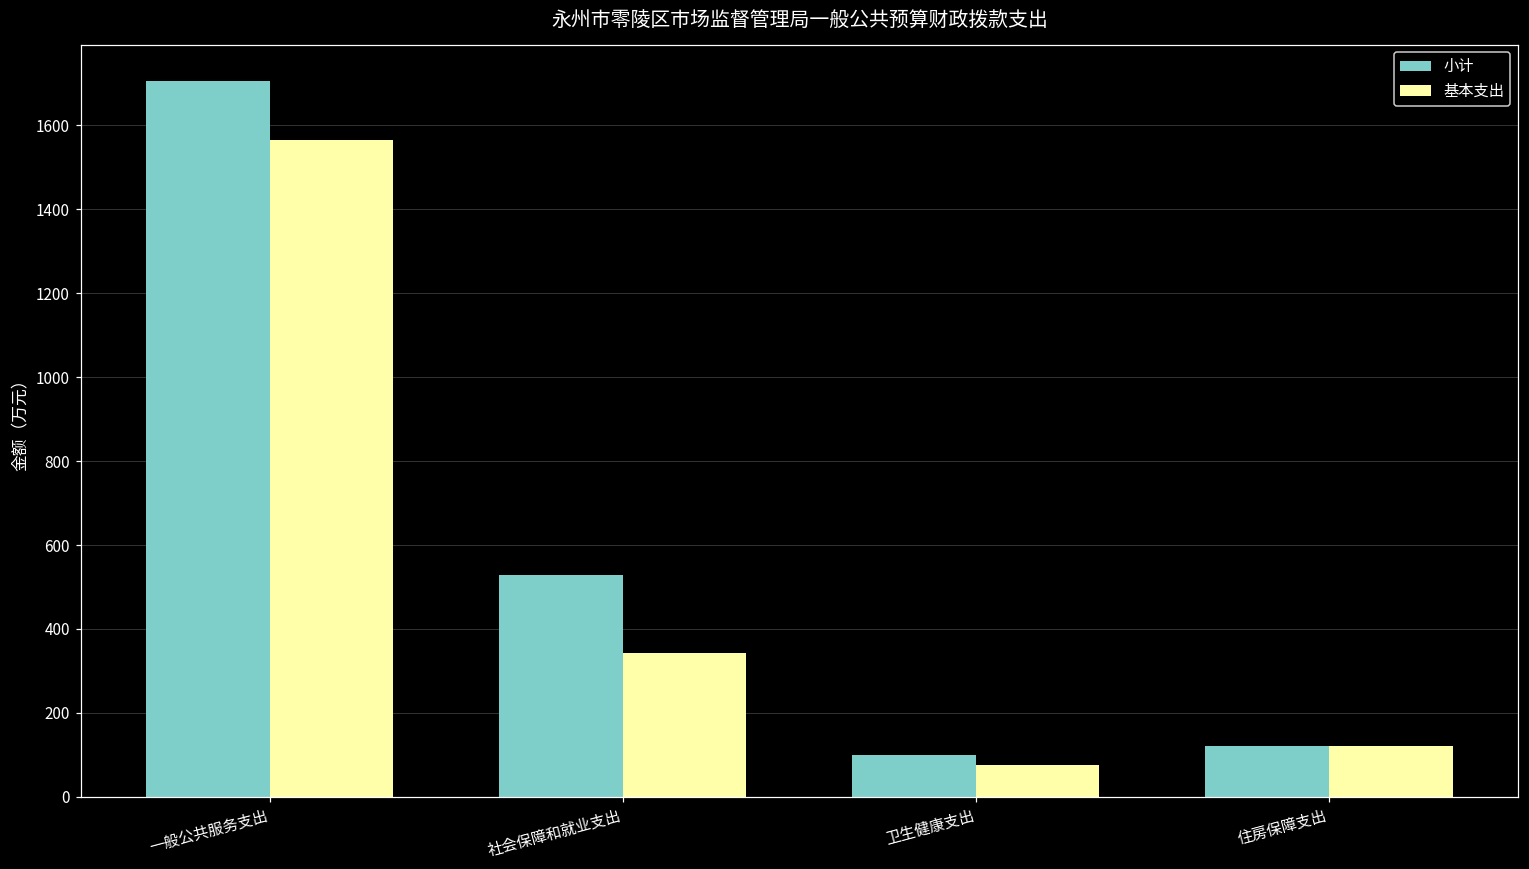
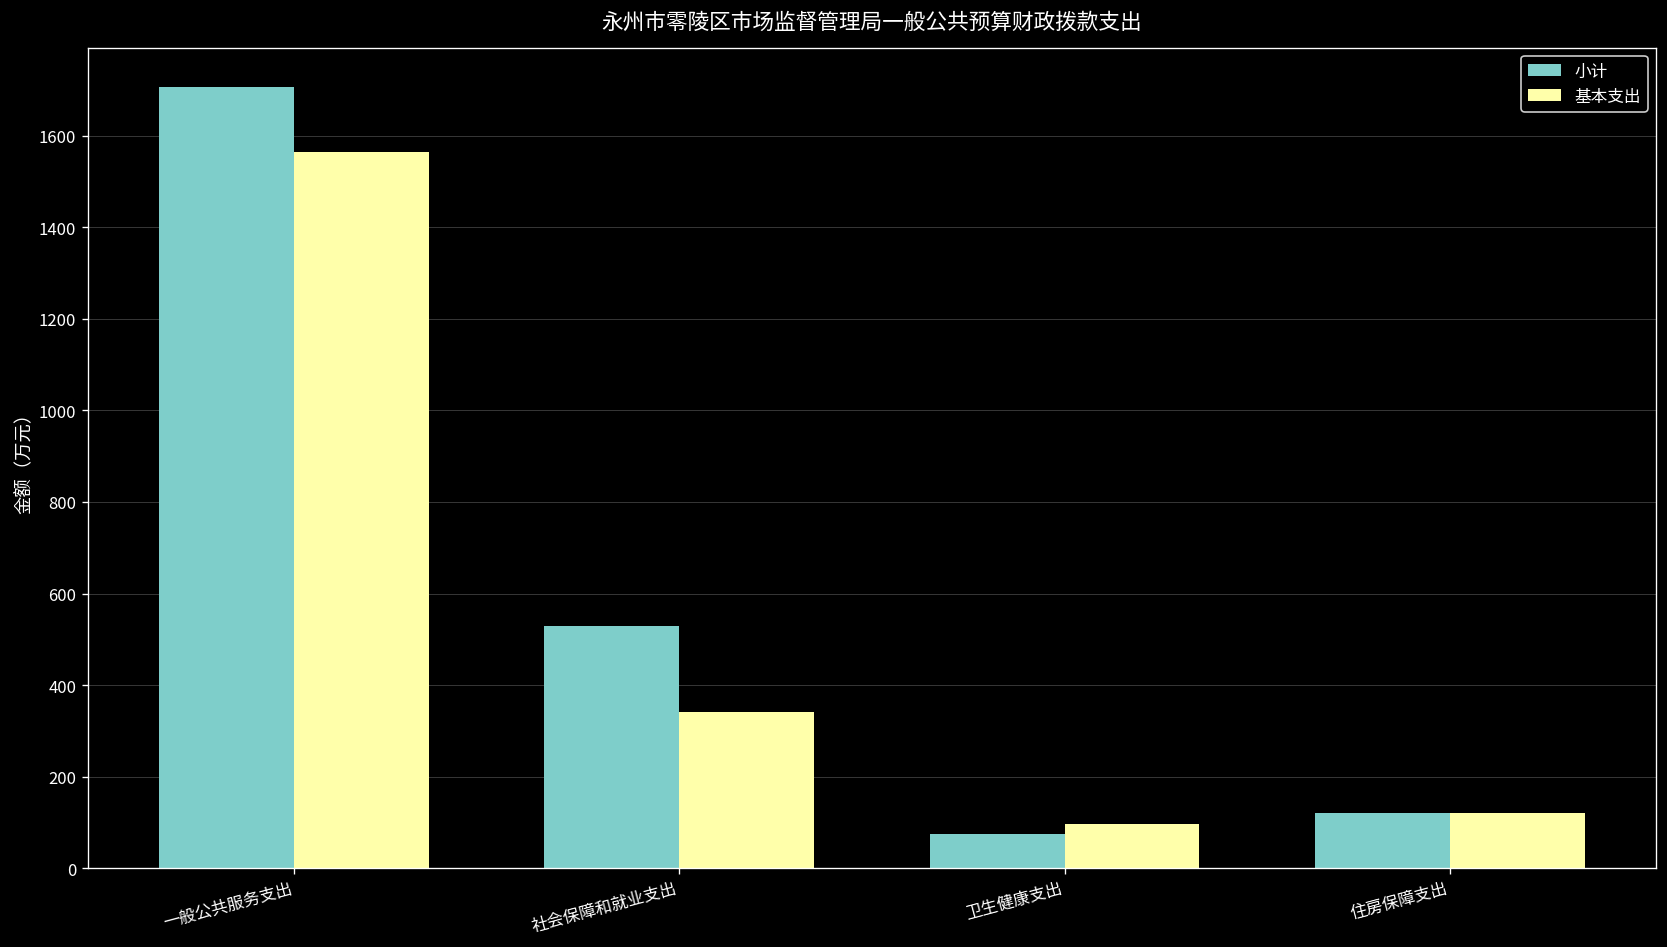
小计, 卫生健康支出: 100 -> 70
基本支出, 卫生健康支出: 70 -> 100
